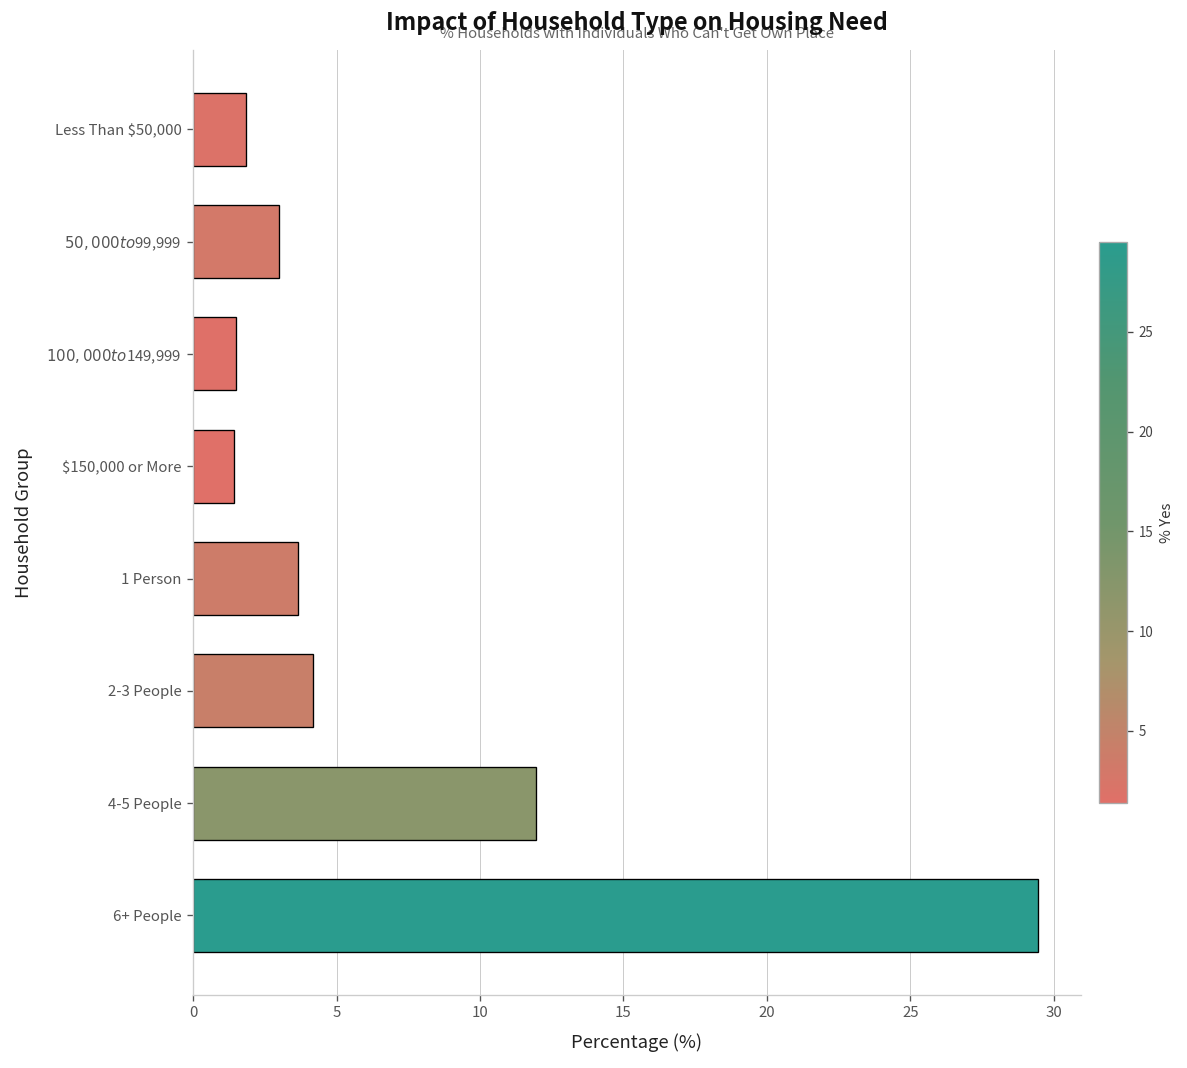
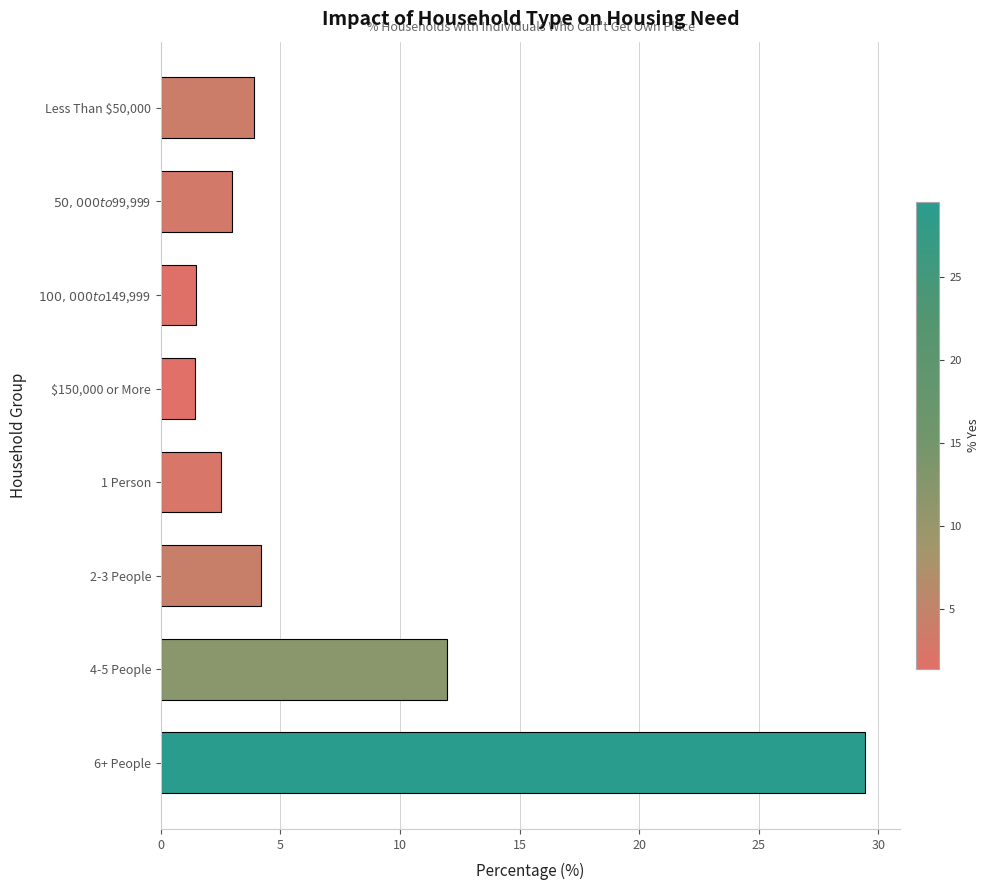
Less Than $50,000: 1.9 -> 3.9
1 Person: 3.6 -> 2.5
